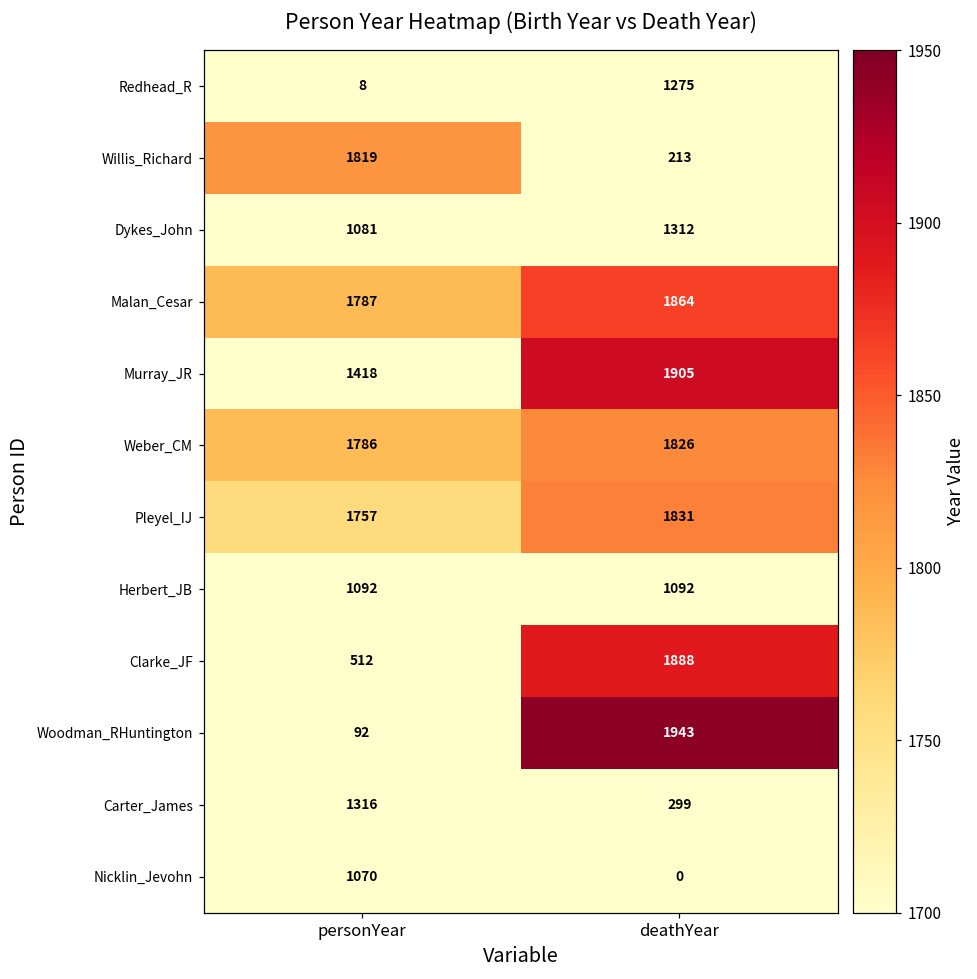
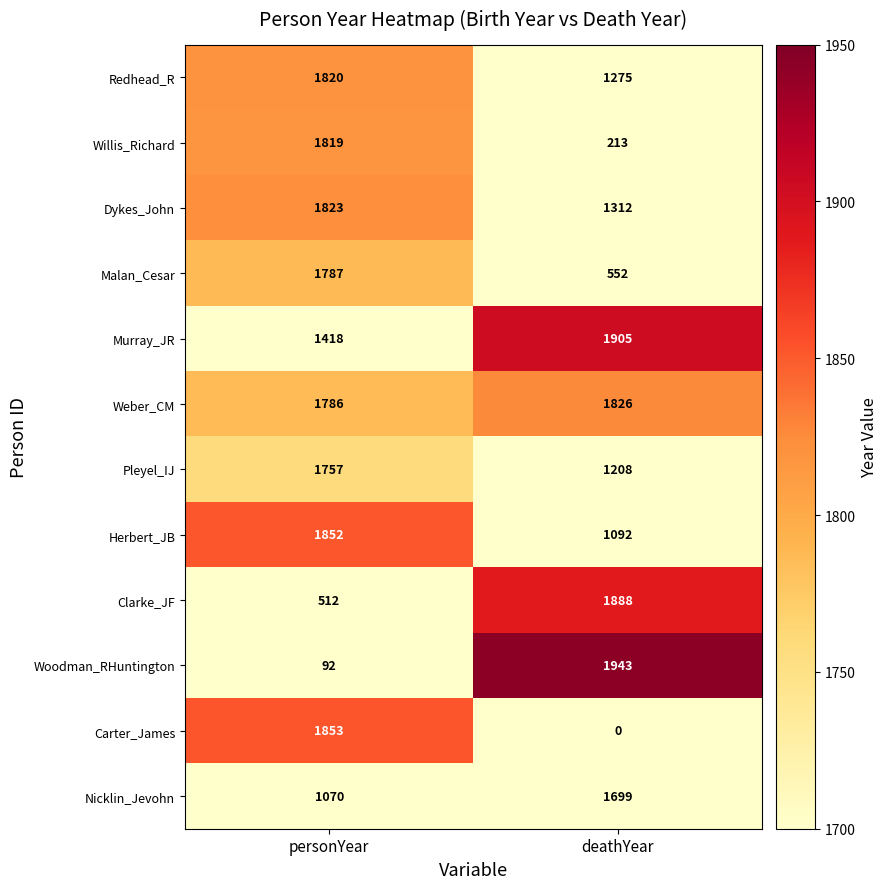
Redhead_R, personYear: 8 -> 1820
Dykes_John, personYear: 1081 -> 1823
Malan_Cesar, deathYear: 1864 -> 552
Pleyel_IJ, deathYear: 1831 -> 1208
Herbert_JB, personYear: 1092 -> 1852
Carter_James, personYear: 1316 -> 1853
Carter_James, deathYear: 299 -> 0
Nicklin_Jevohn, deathYear: 0 -> 1699
